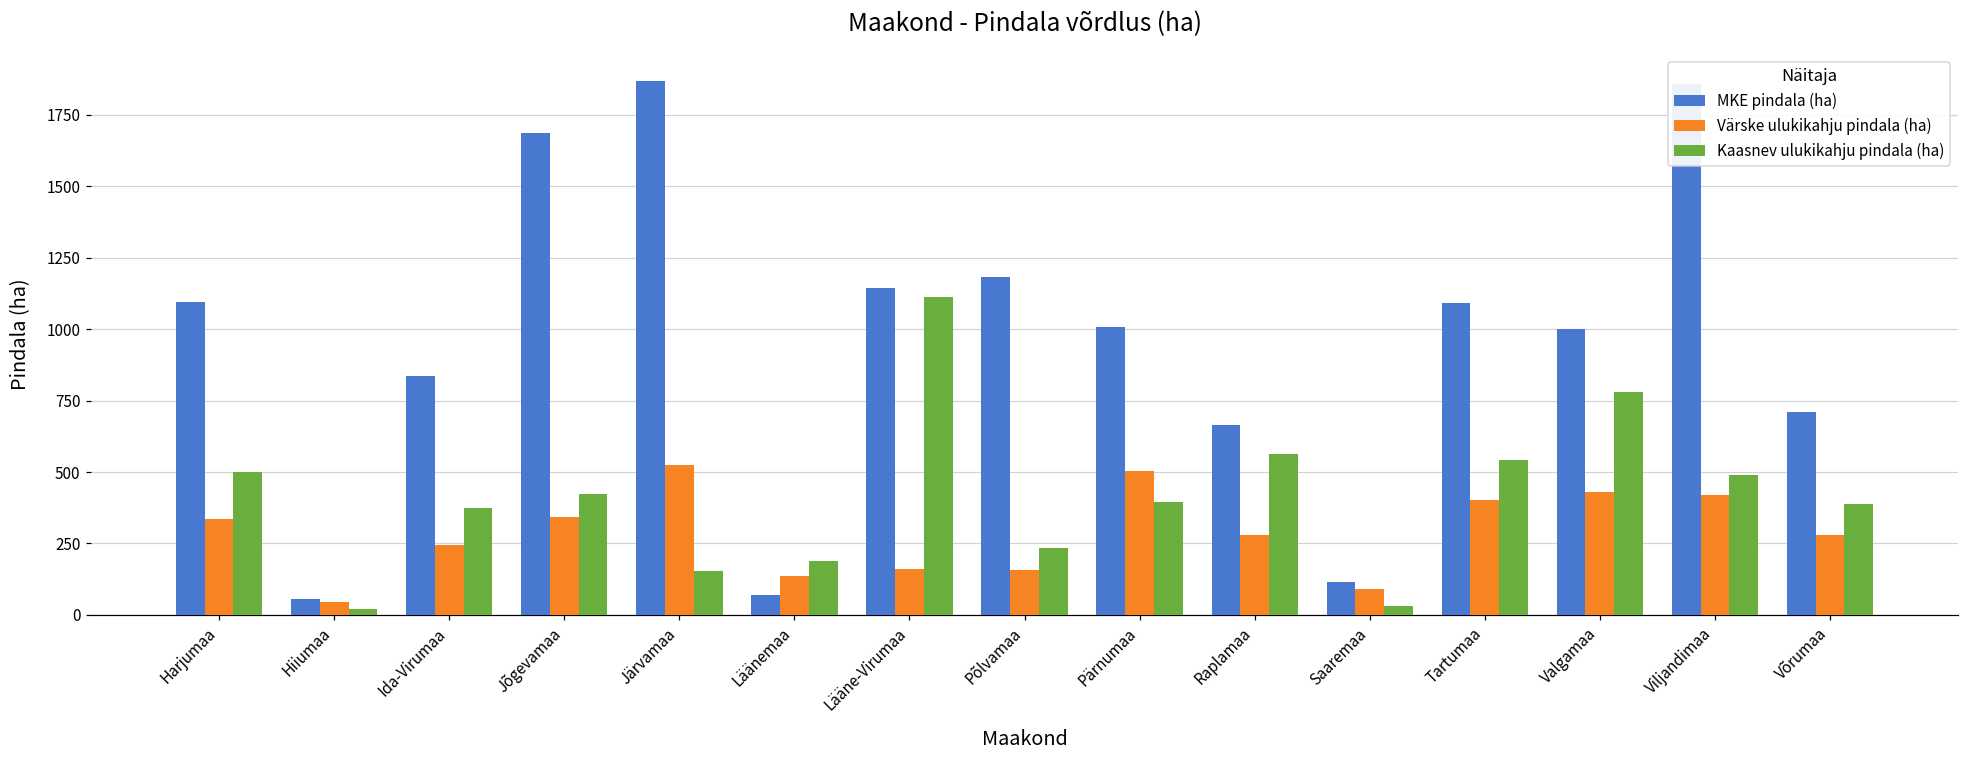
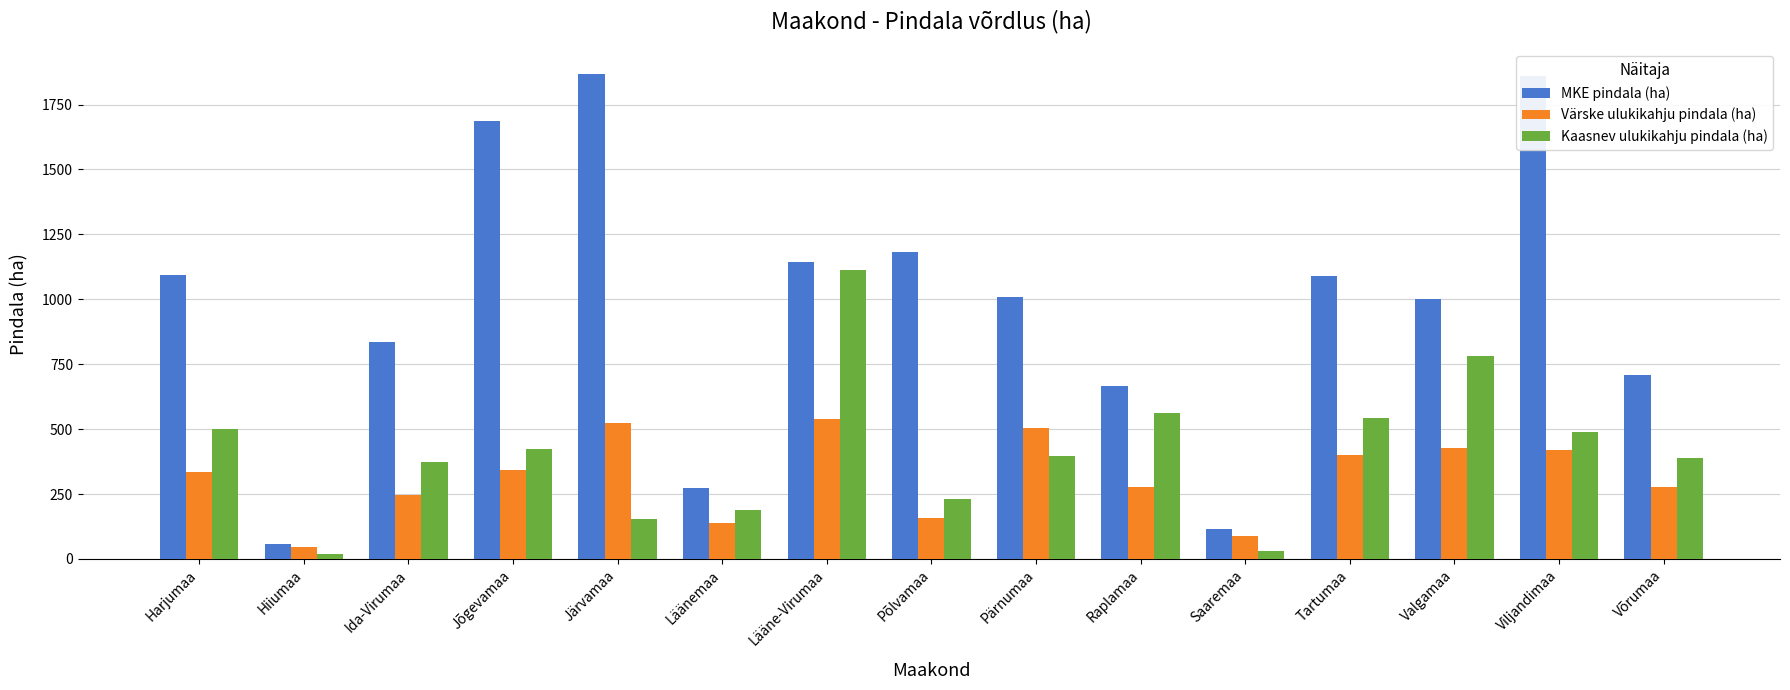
MKE pindala (ha), Läänemaa: 70 -> 270
Värske ulukikahju pindala (ha), Lääne-Virumaa: 160 -> 540
